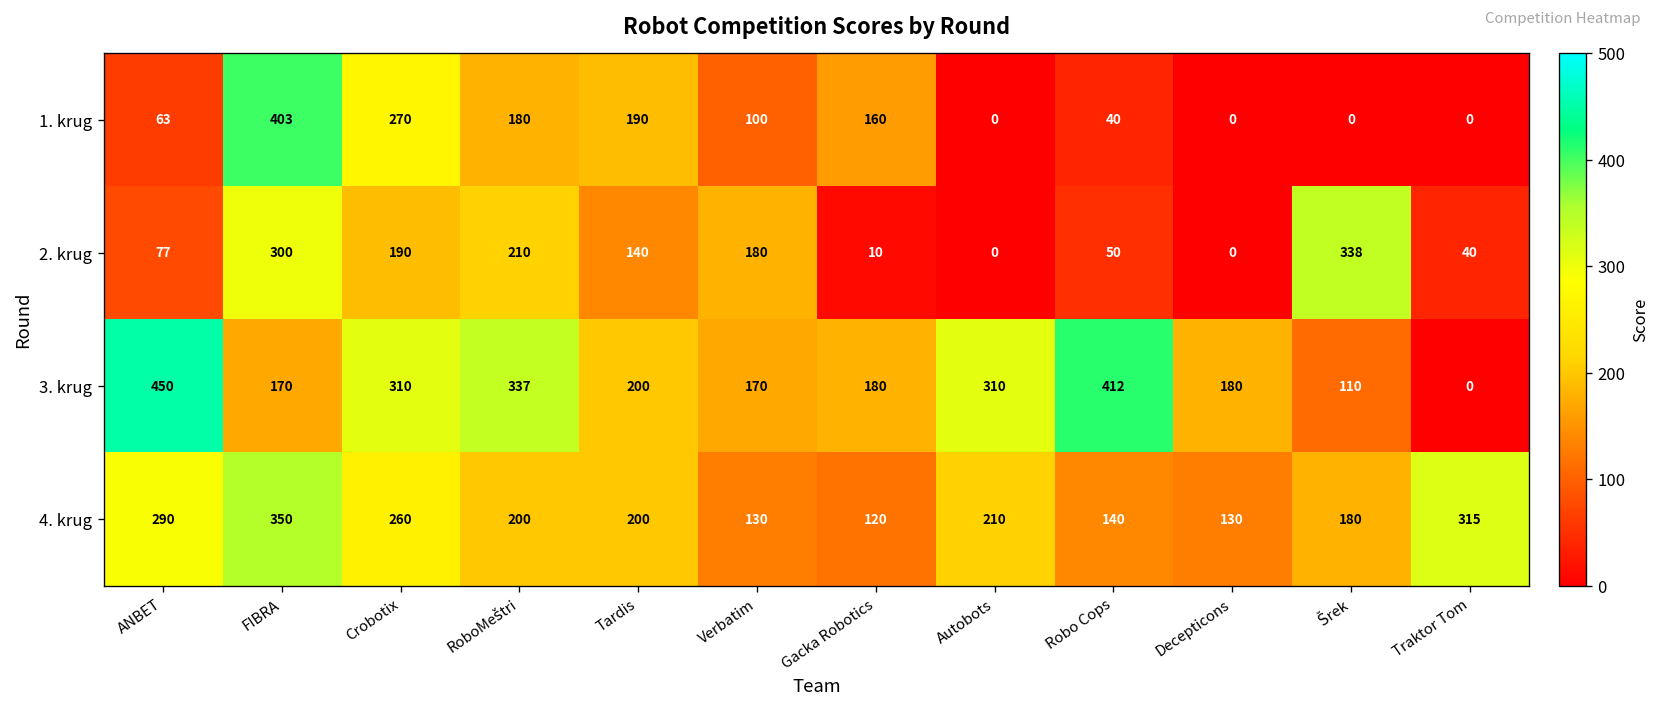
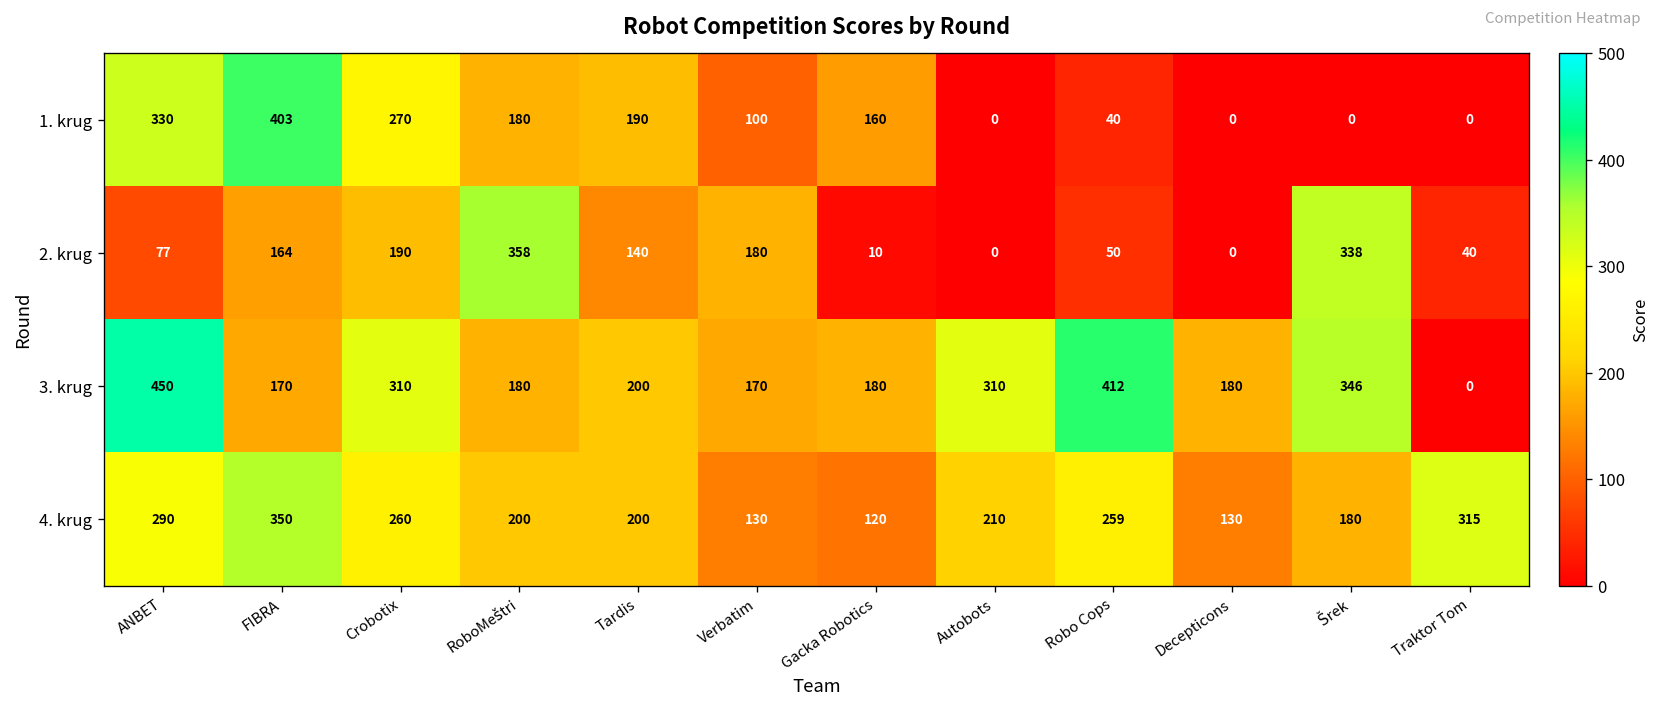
1. krug, ANBET: 63 -> 330
2. krug, FIBRA: 300 -> 164
2. krug, RoboMeštri: 210 -> 358
3. krug, RoboMeštri: 337 -> 180
3. krug, Šrek: 110 -> 346
4. krug, Robo Cops: 140 -> 259
